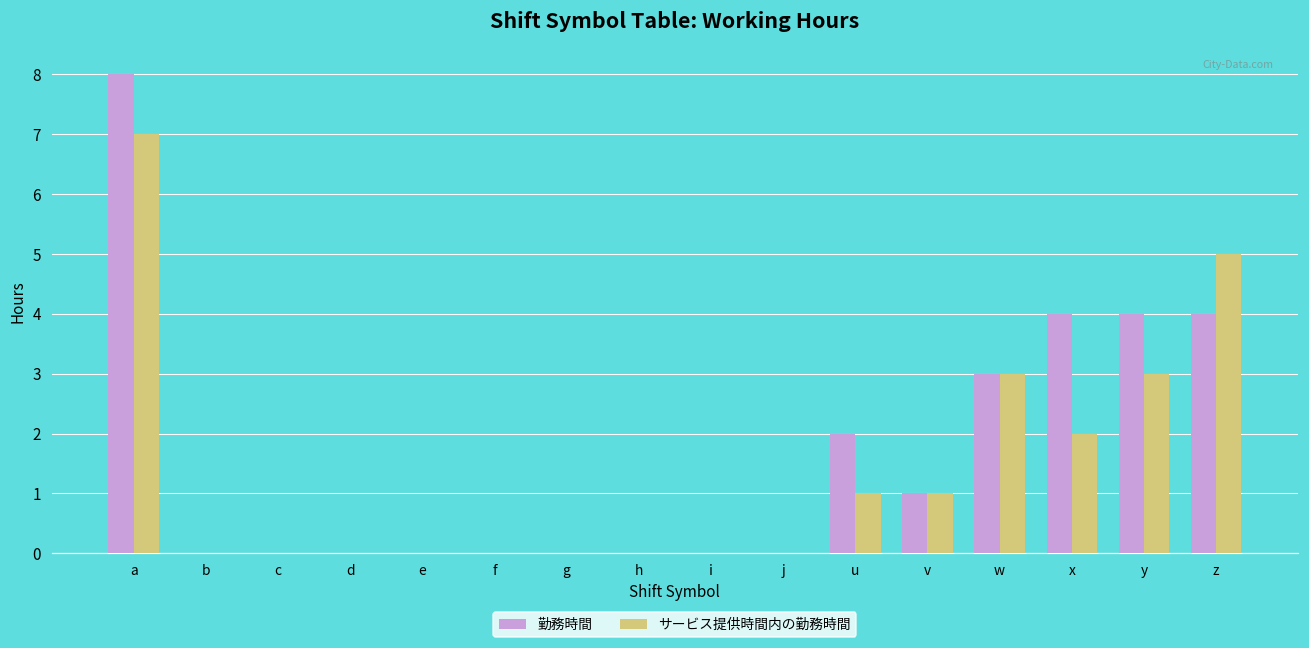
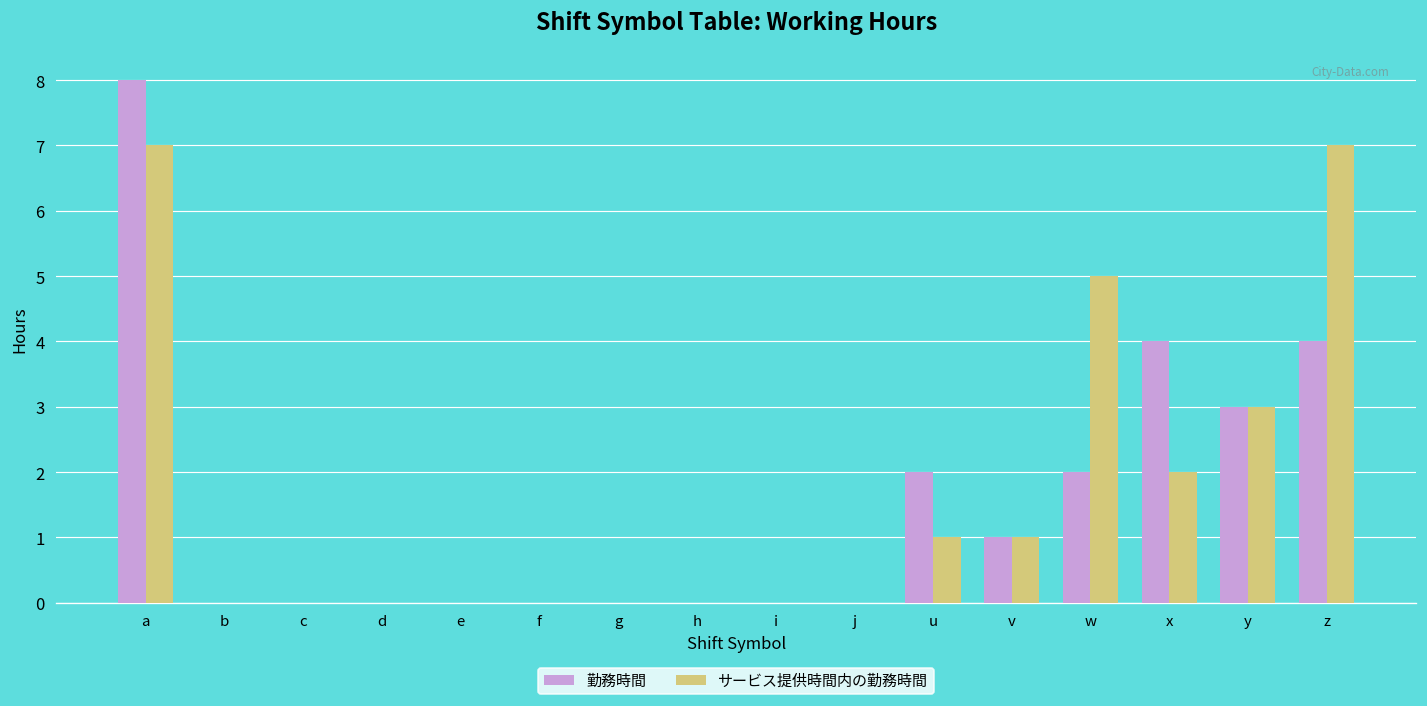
勤務時間, w: 3 -> 2
サービス提供時間内の勤務時間, w: 3 -> 5
勤務時間, y: 4 -> 3
サービス提供時間内の勤務時間, z: 5 -> 7
